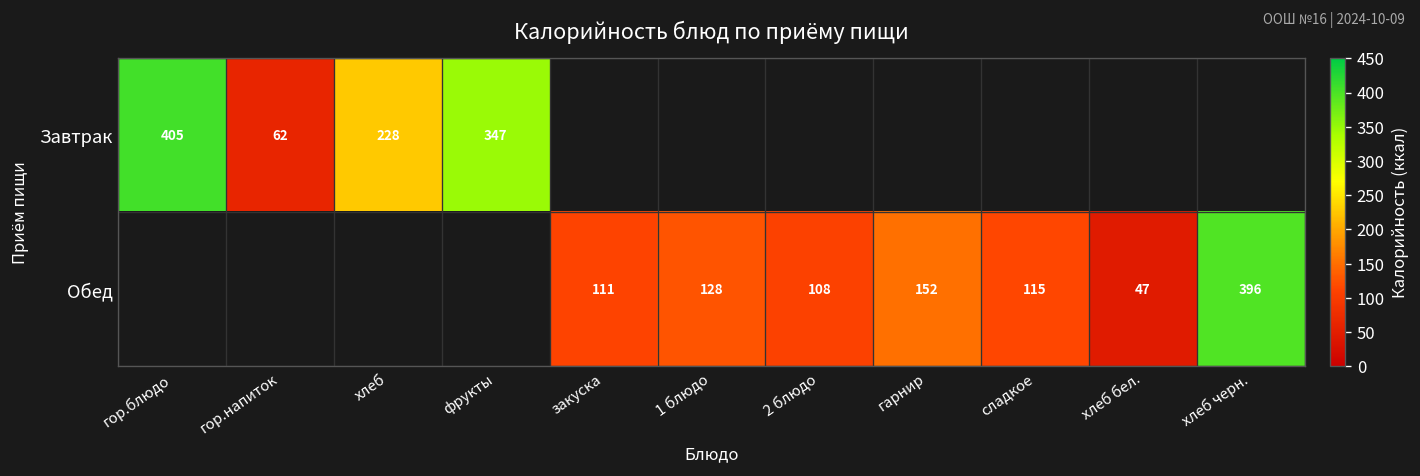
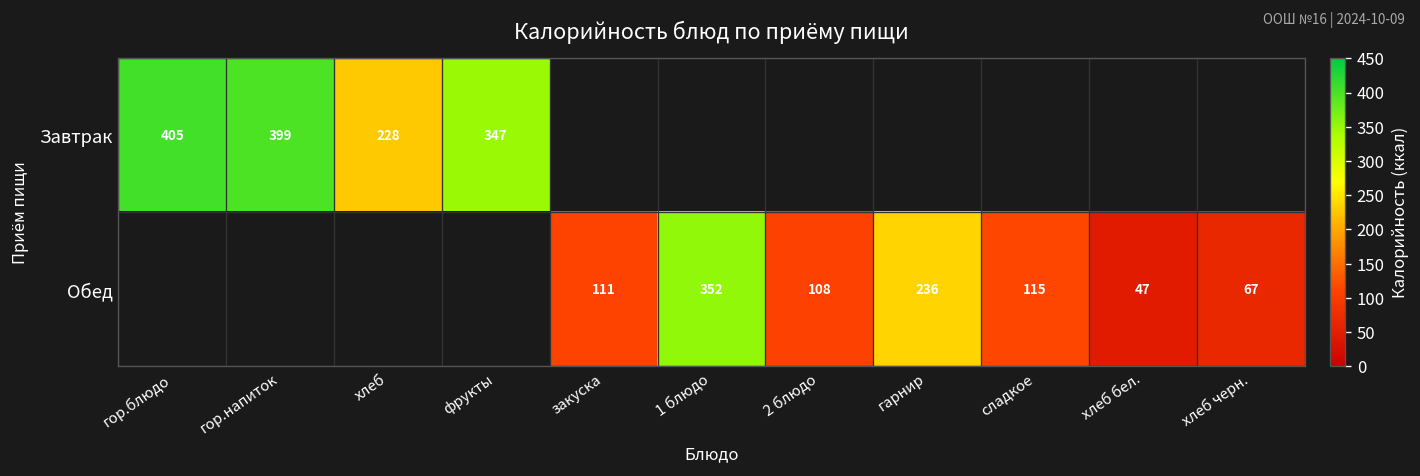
Завтрак, гор.напиток: 62 -> 399
Обед, 1 блюдо: 128 -> 352
Обед, гарнир: 152 -> 236
Обед, хлеб черн.: 396 -> 67
